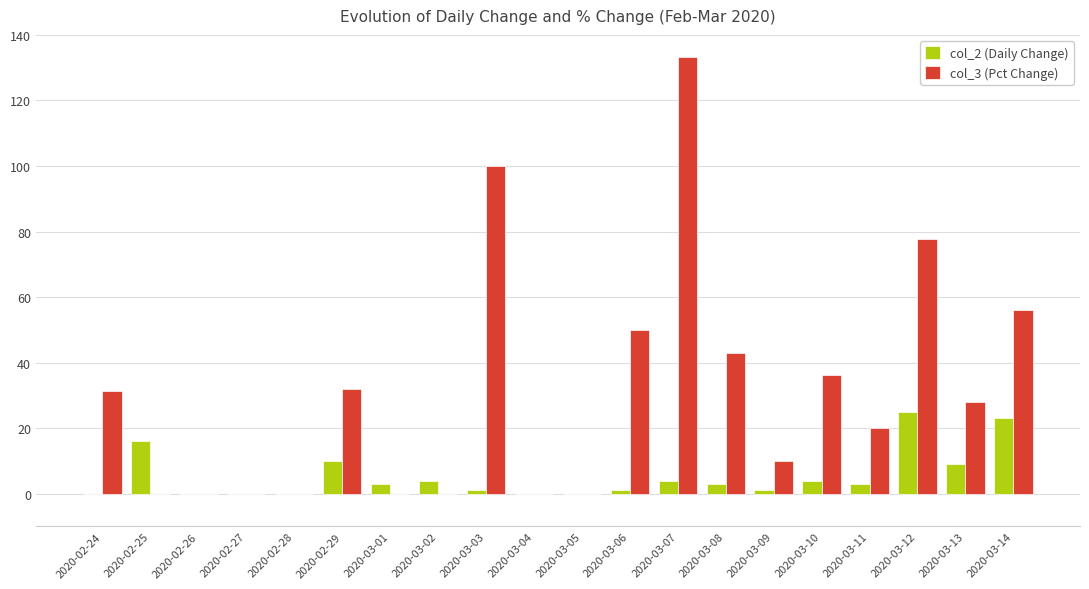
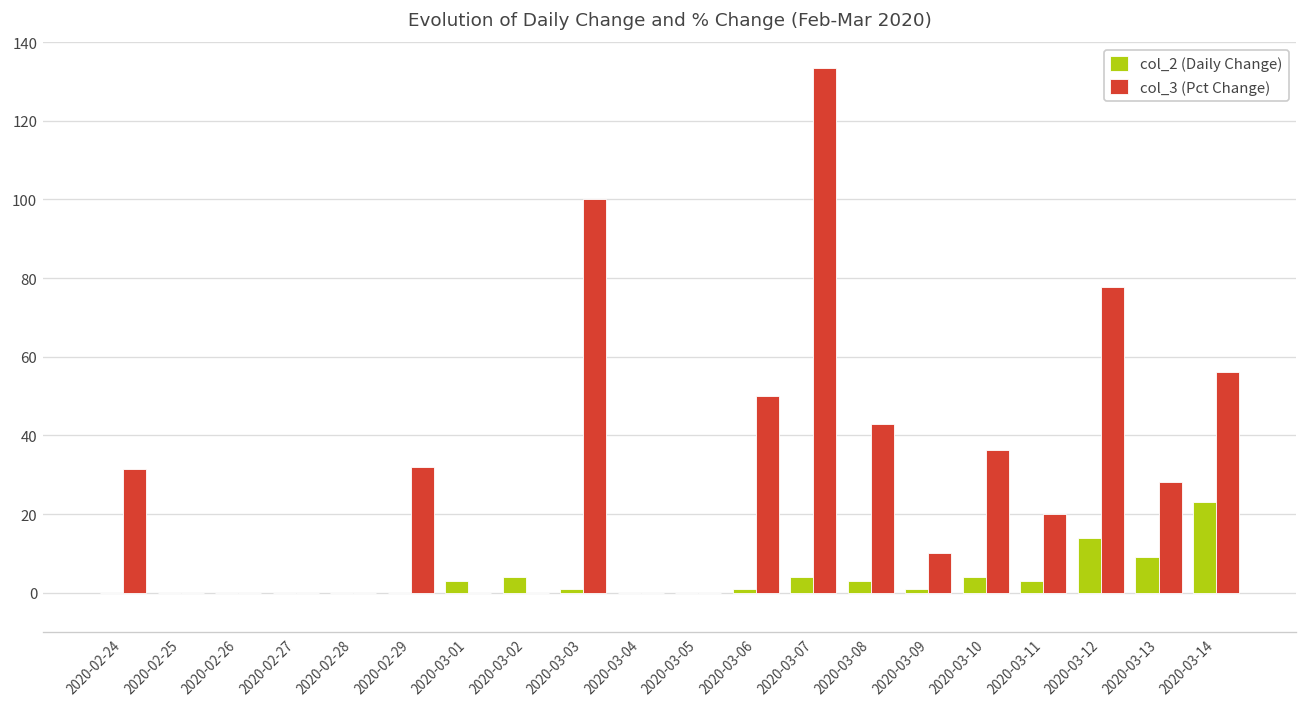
col_2 (Daily Change), 2020-02-25: 16 -> 0
col_2 (Daily Change), 2020-02-29: 10 -> 0
col_2 (Daily Change), 2020-03-12: 25 -> 14
